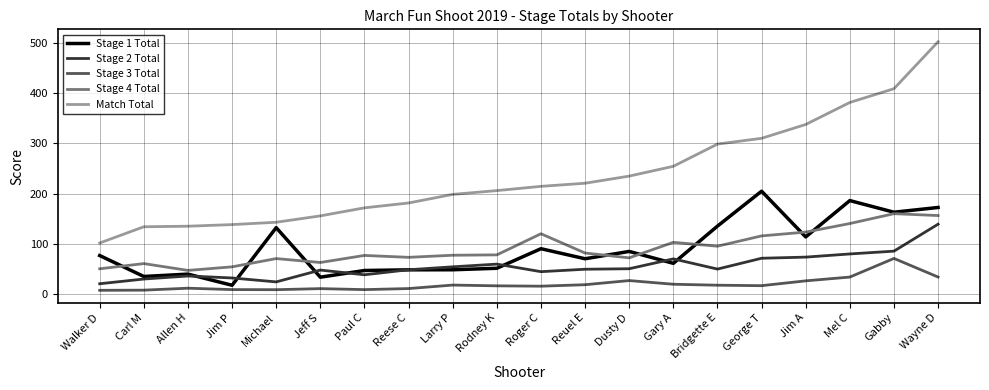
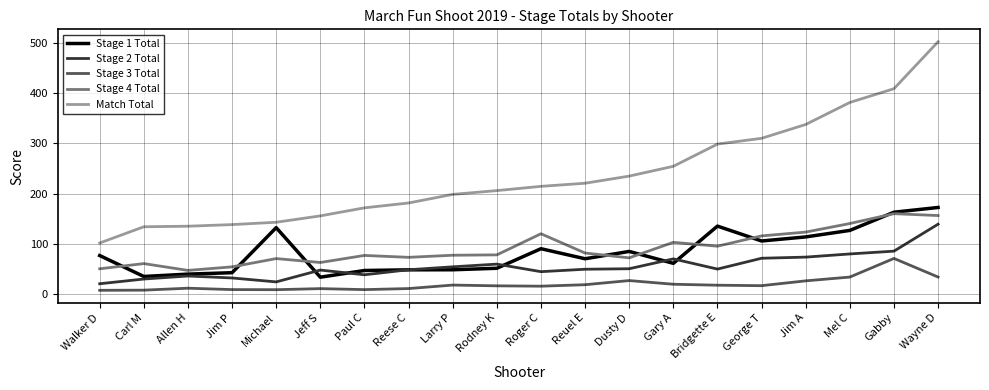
Stage 1 Total, Jim P: 20 -> 40
Stage 1 Total, George T: 200 -> 110
Stage 1 Total, Mel C: 190 -> 130
